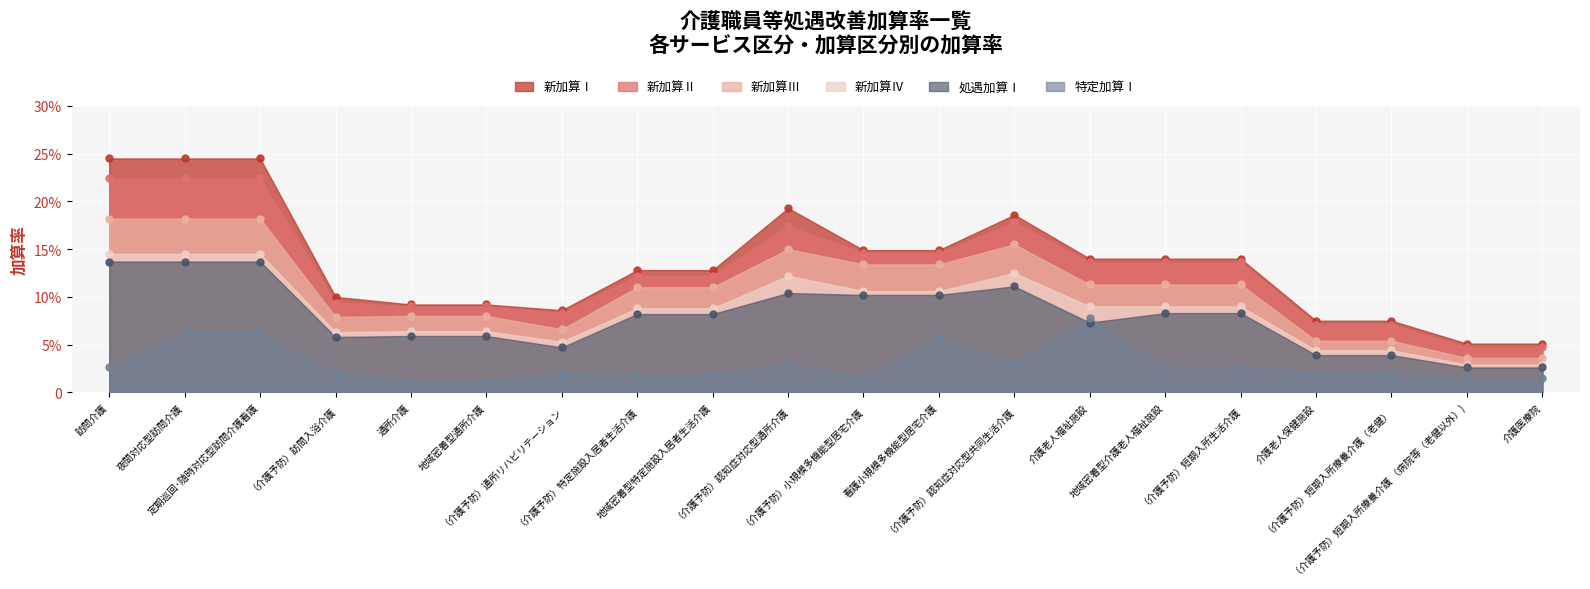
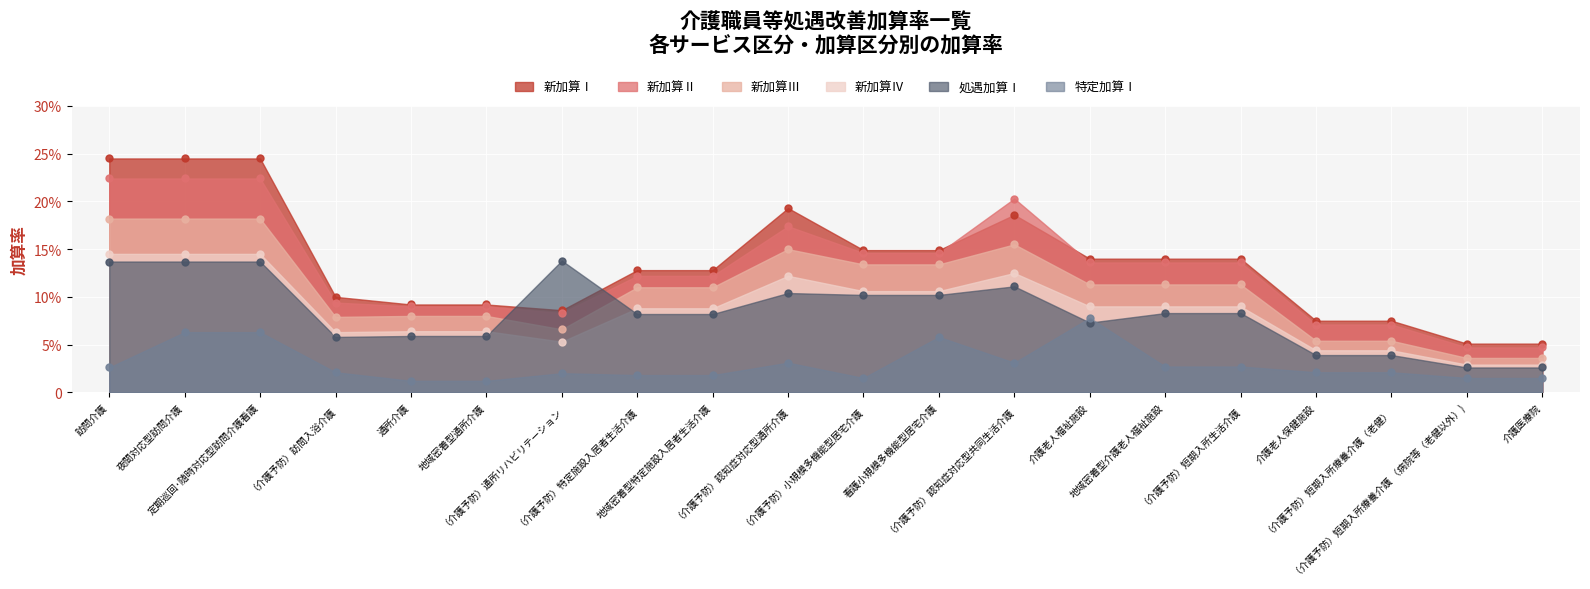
処遇加算Ⅰ, （介護予防）通所リハビリテーション: 5% -> 14%
新加算Ⅱ, （介護予防）認知症対応型共同生活介護: 18% -> 20%
